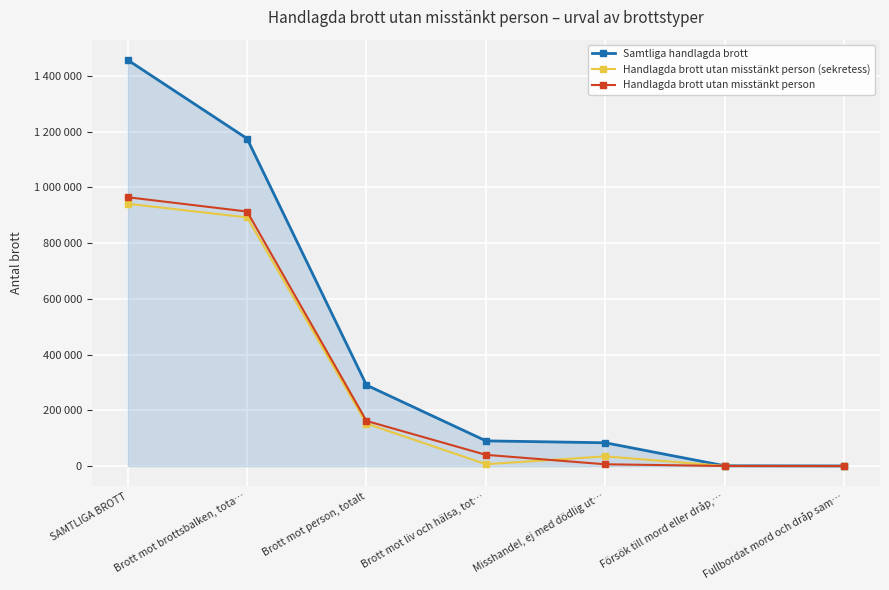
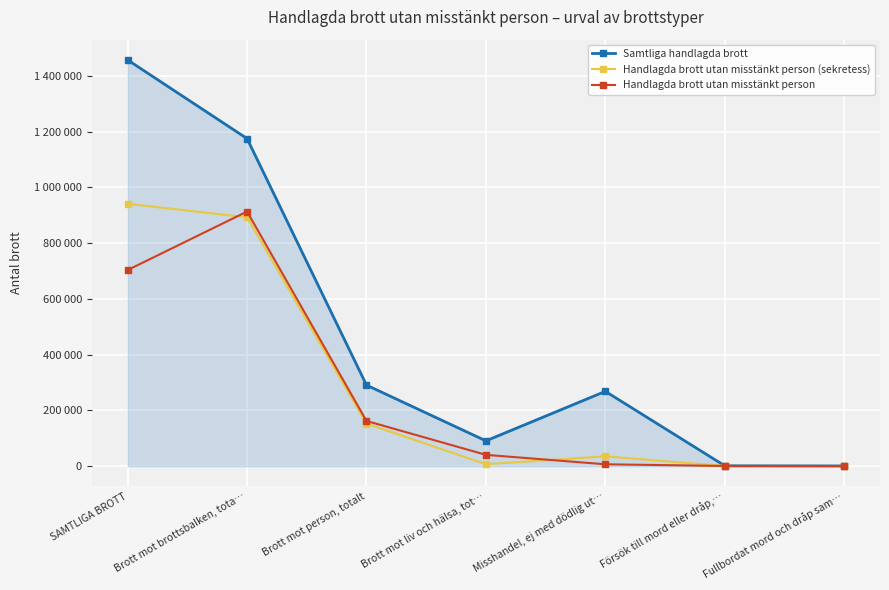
Handlagda brott utan misstänkt person, SAMTLIGA BROTT: 960000 -> 700000
Samtliga handlagda brott, Misshandel, ej med dödlig ut…: 80000 -> 270000
